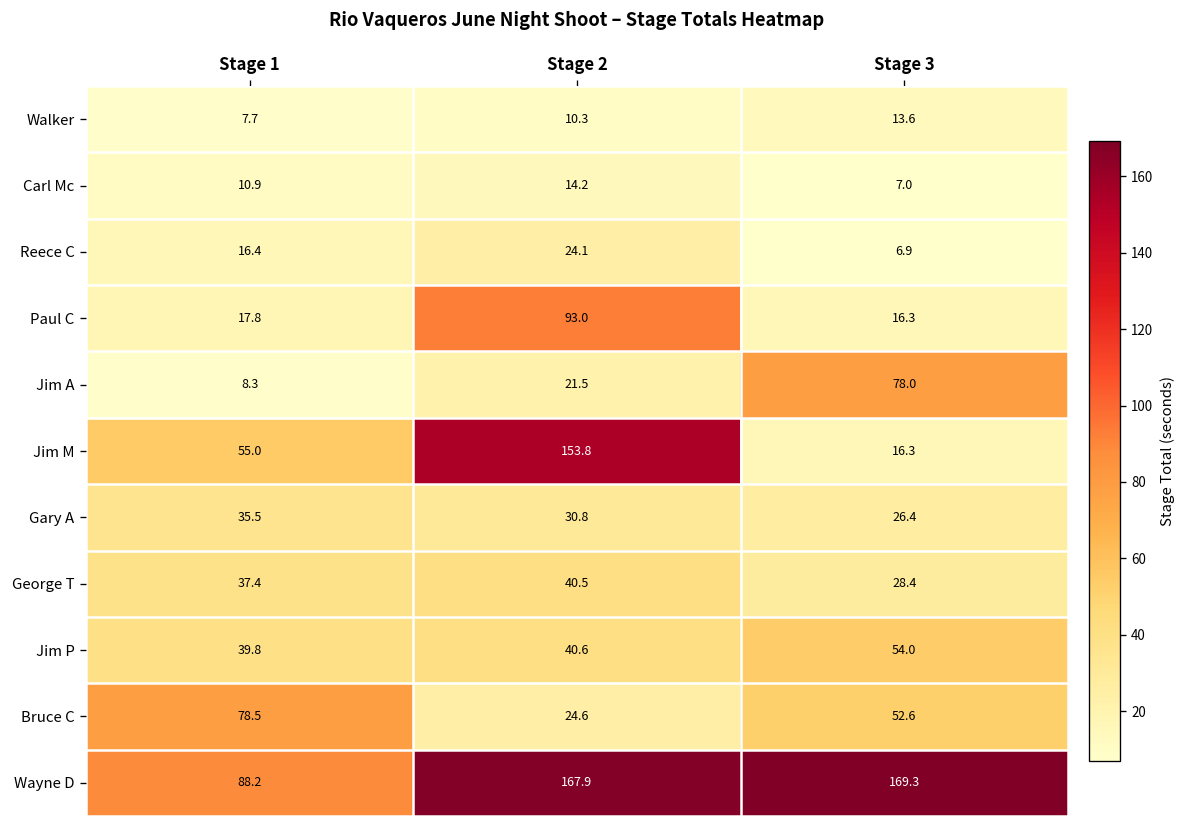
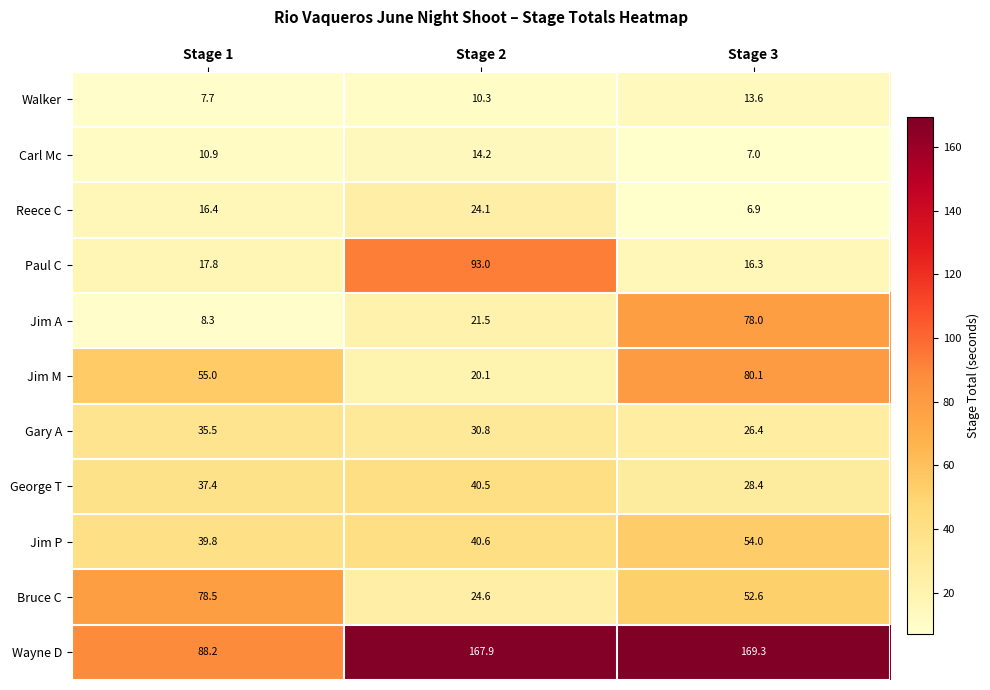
Jim M, Stage 2: 153.8 -> 20.1
Jim M, Stage 3: 16.3 -> 80.1
